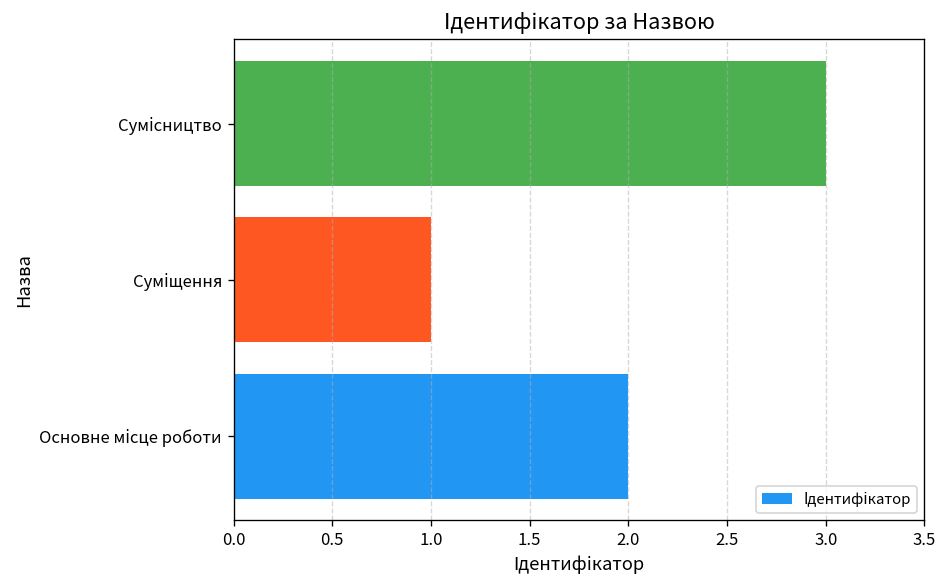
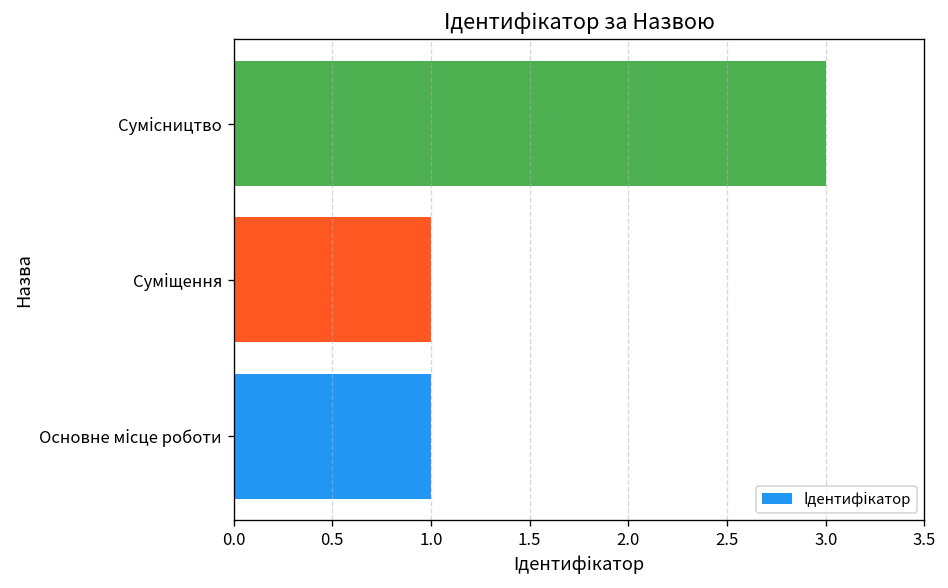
Основне місце роботи: 2 -> 1
